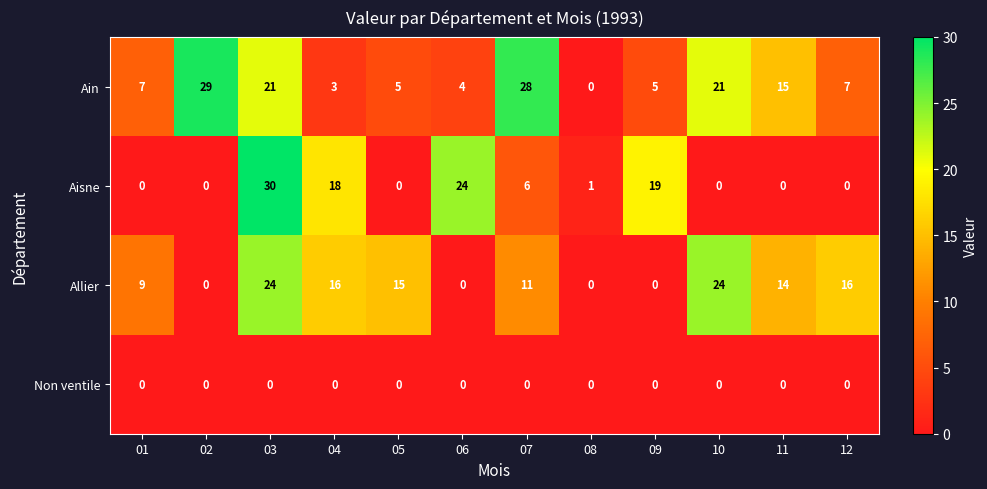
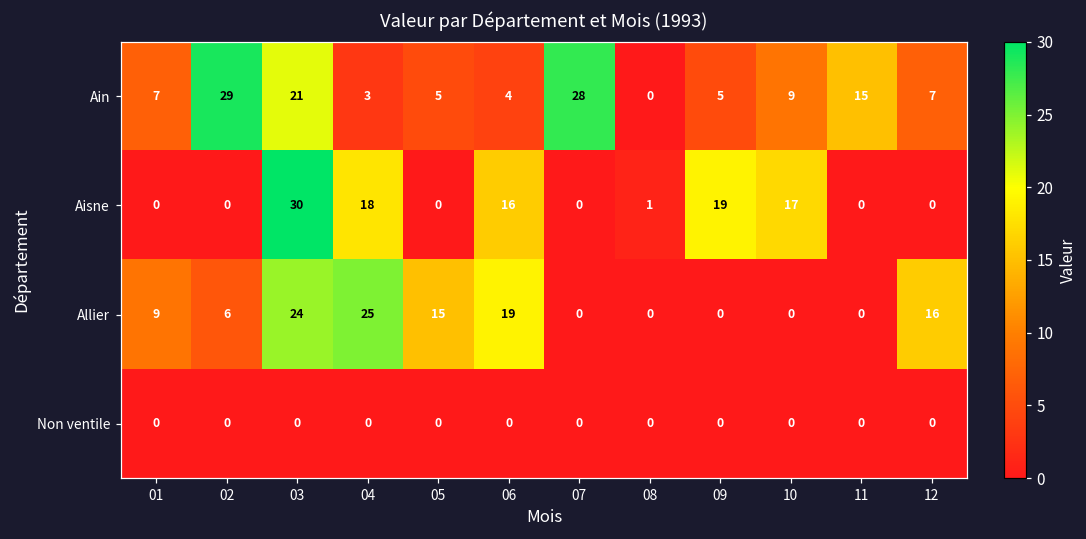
Ain, 10: 21 -> 9
Aisne, 06: 24 -> 16
Aisne, 07: 6 -> 0
Aisne, 10: 0 -> 17
Allier, 02: 0 -> 6
Allier, 04: 16 -> 25
Allier, 06: 0 -> 19
Allier, 07: 11 -> 0
Allier, 10: 24 -> 0
Allier, 11: 14 -> 0
